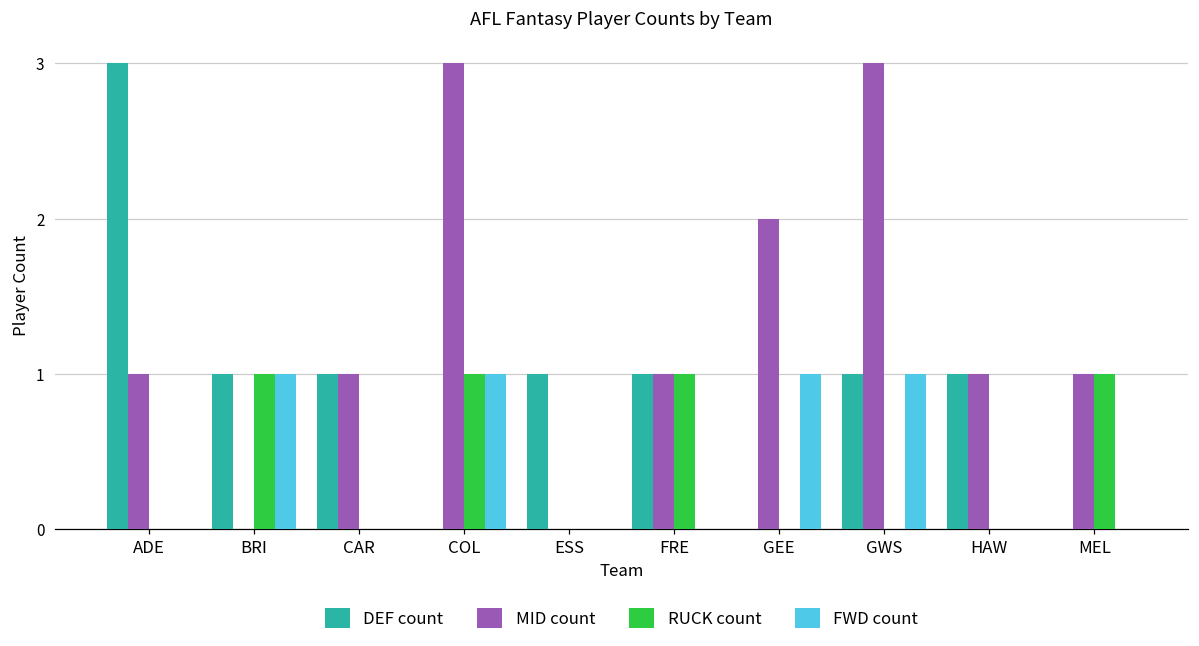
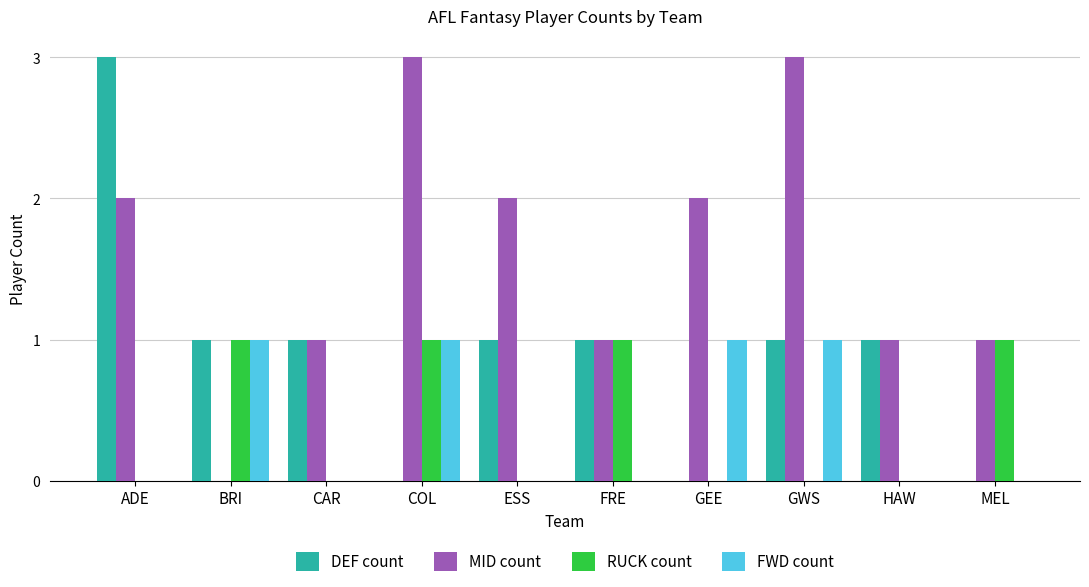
MID count, ADE: 1 -> 2
MID count, ESS: 0 -> 2
